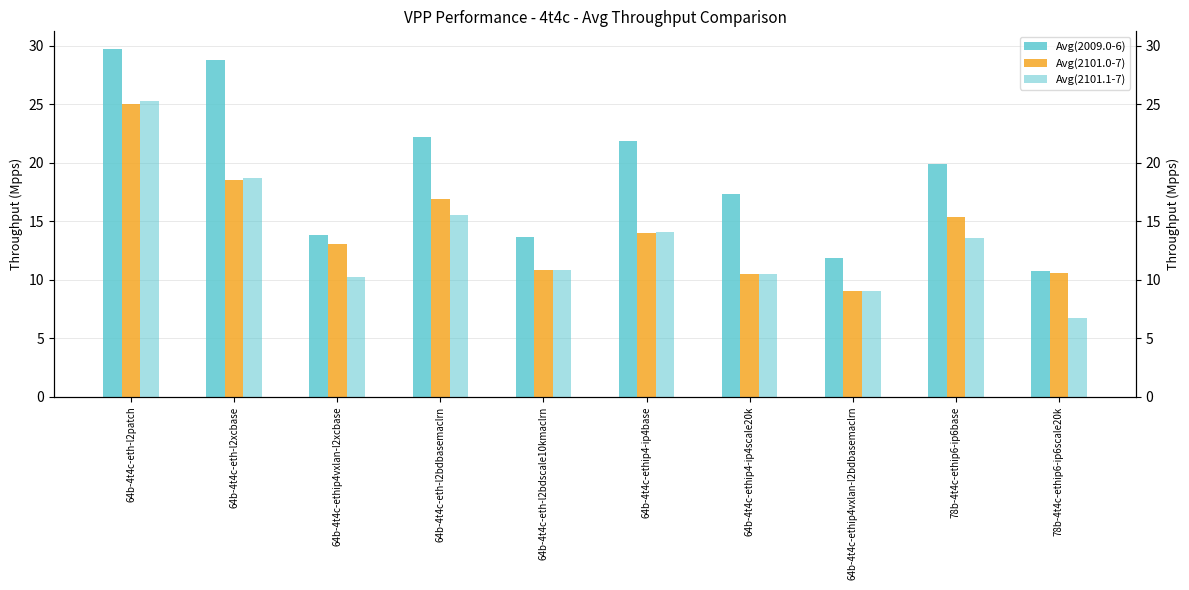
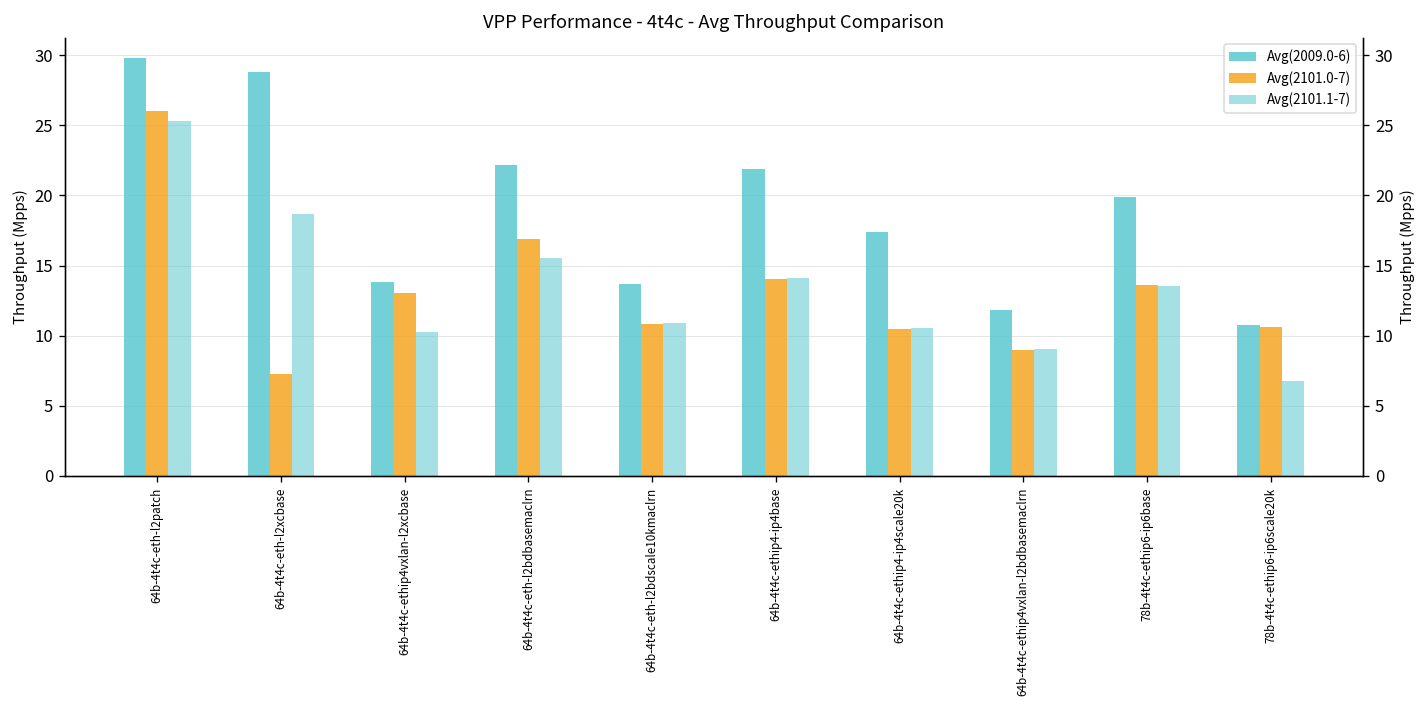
Avg(2101.0-7), 64b-4t4c-eth-l2patch: 25.0 -> 26.0
Avg(2101.0-7), 64b-4t4c-eth-l2xcbase: 18.5 -> 7.3
Avg(2101.0-7), 78b-4t4c-ethip6-ip6base: 15.4 -> 13.6
